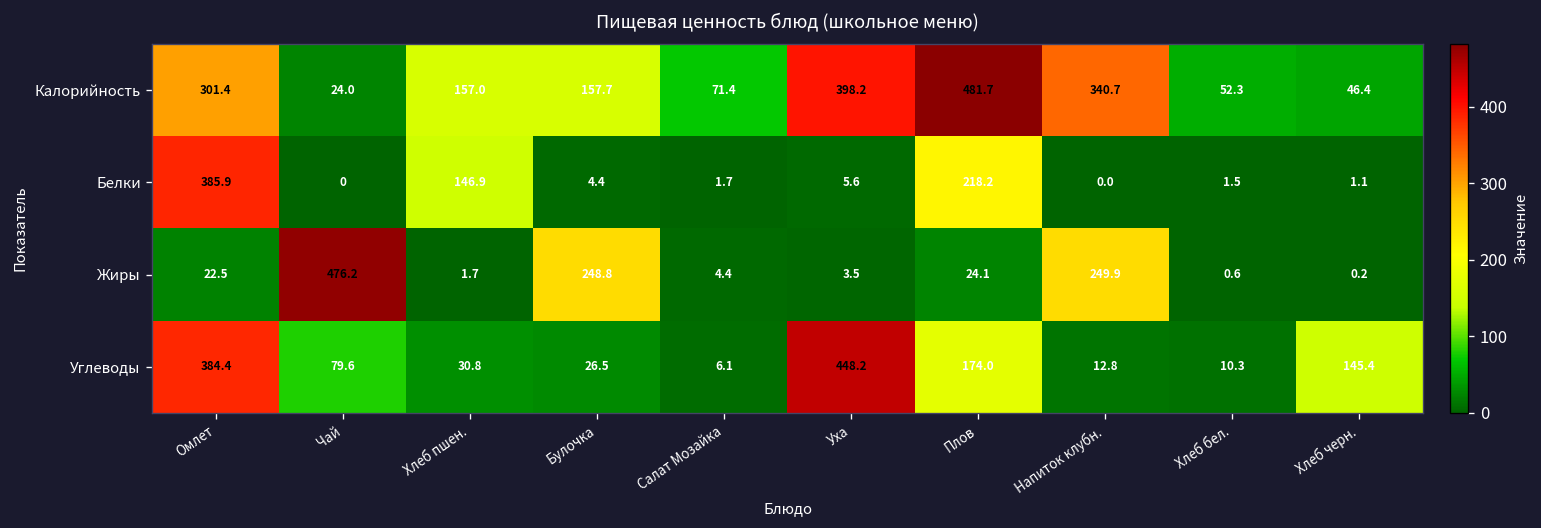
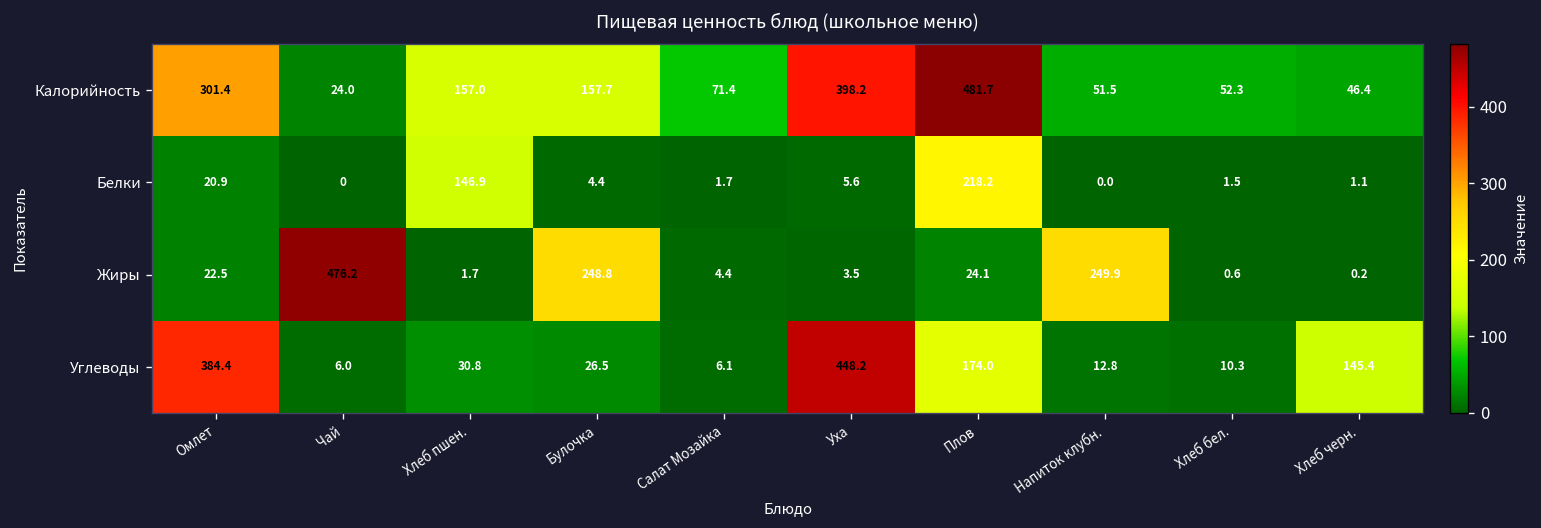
Калорийность, Напиток клубн.: 340.7 -> 51.5
Белки, Омлет: 385.9 -> 20.9
Углеводы, Чай: 79.6 -> 6.0
